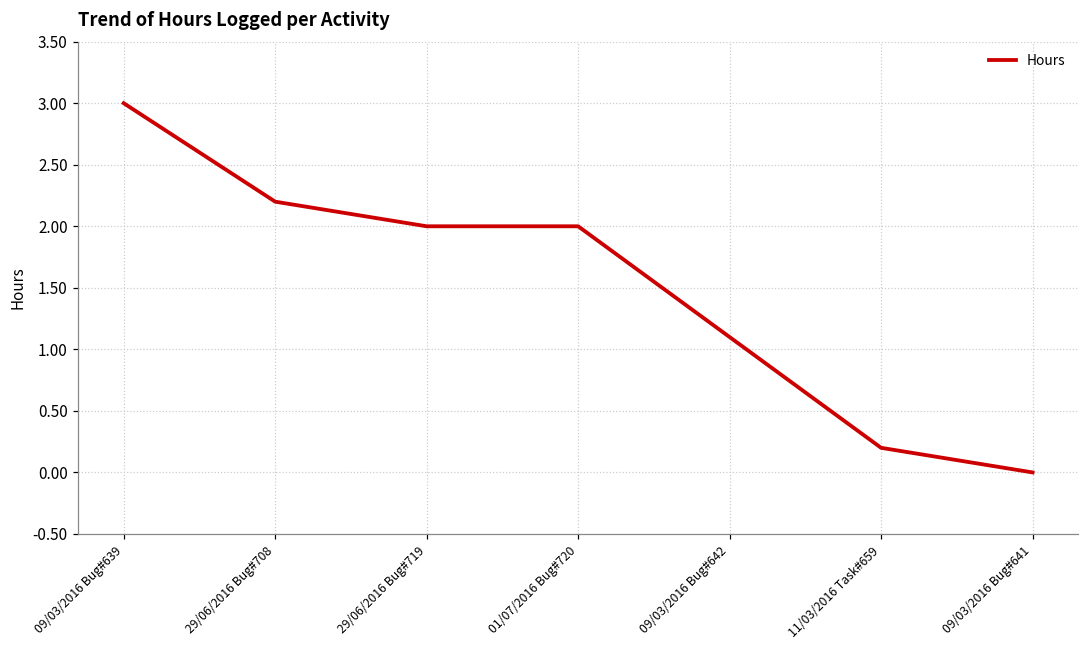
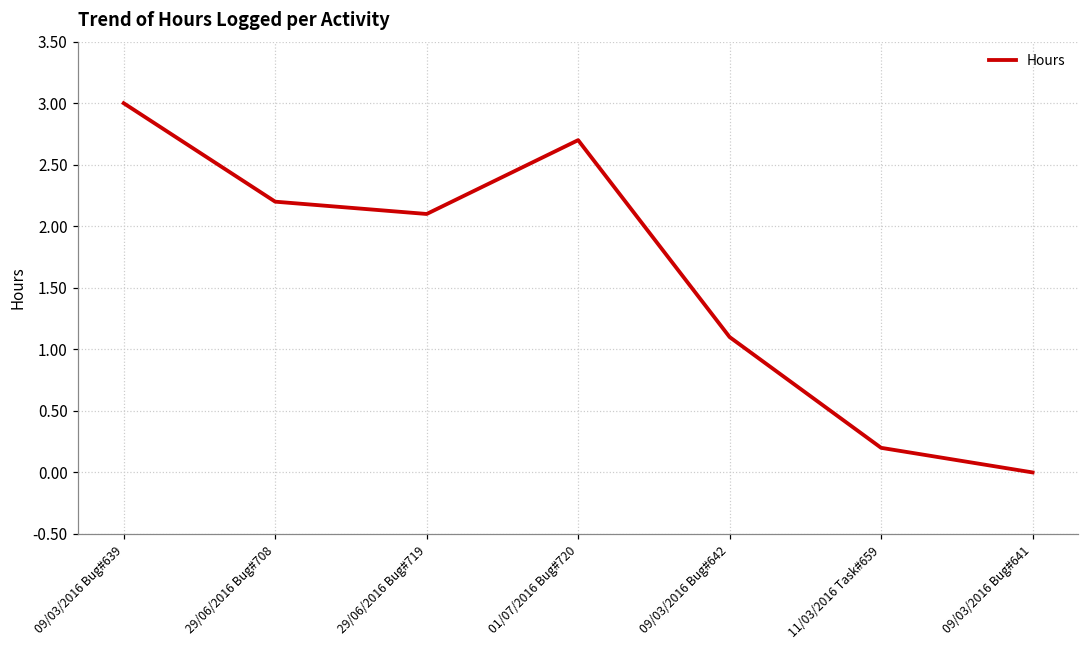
29/06/2016 Bug#719: 2.0 -> 2.1
01/07/2016 Bug#720: 2.0 -> 2.7
